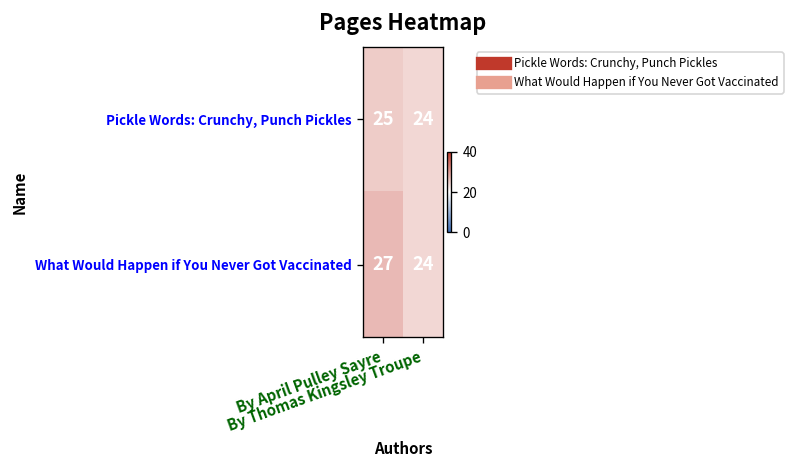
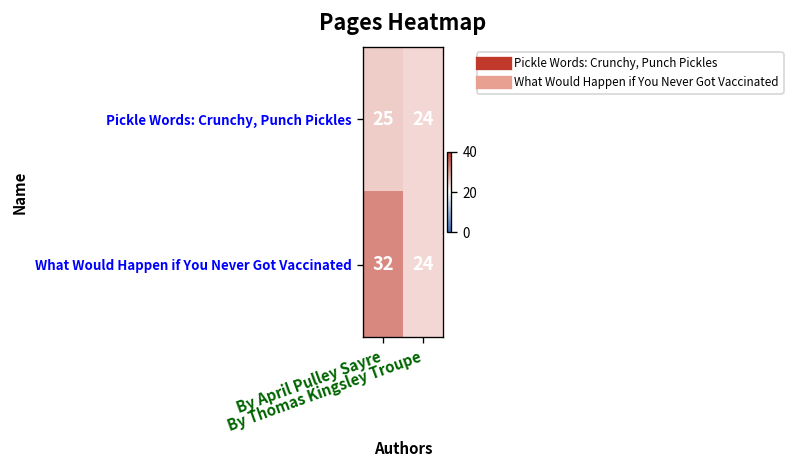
What Would Happen if You Never Got Vaccinated, By April Pulley Sayre: 27 -> 32
